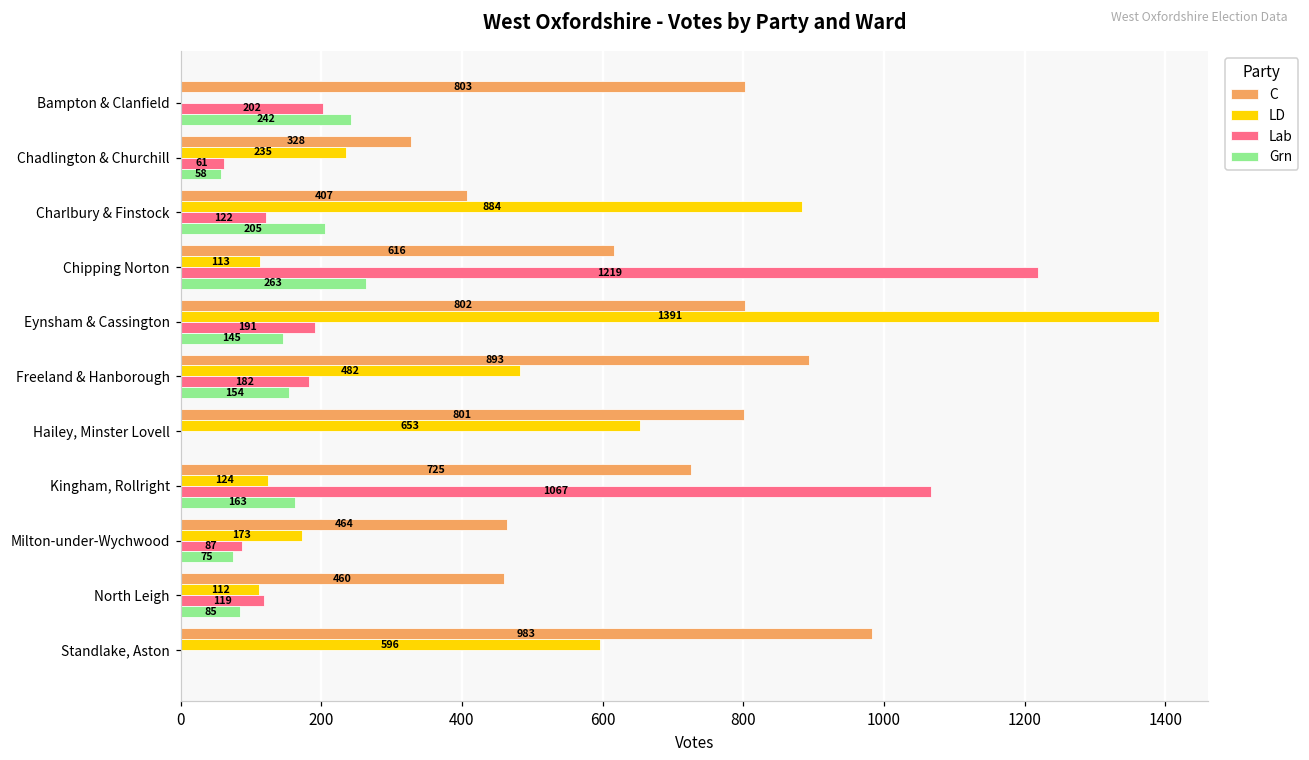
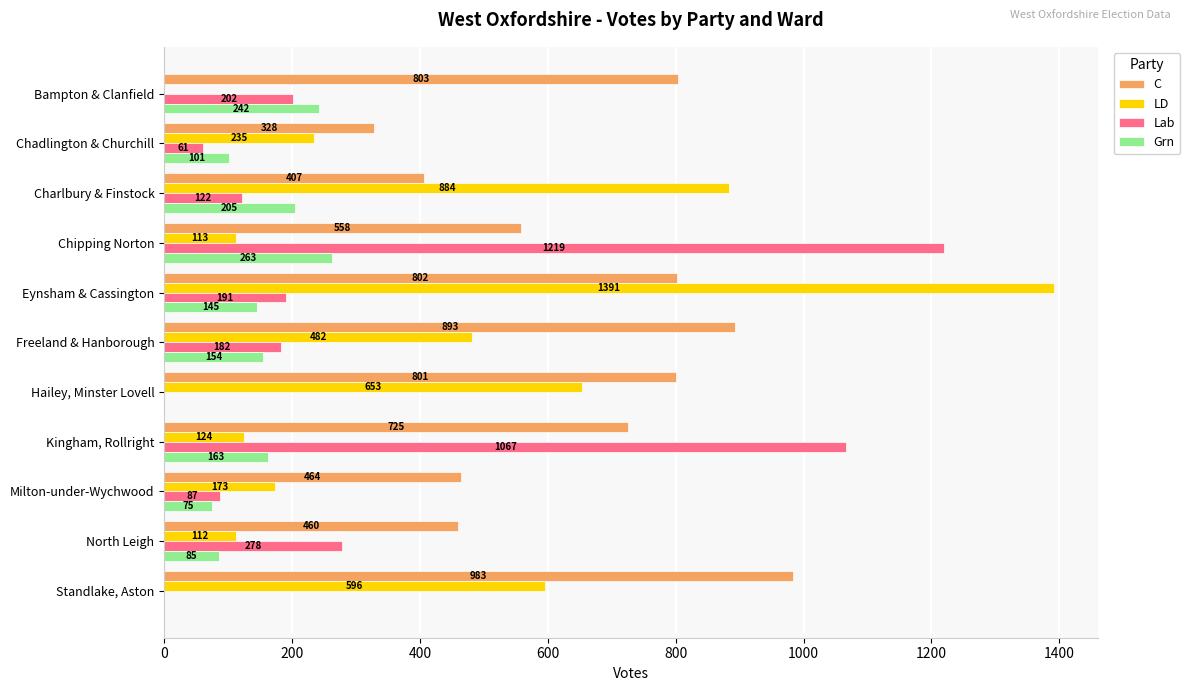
Grn, Chadlington & Churchill: 58 -> 101
C, Chipping Norton: 616 -> 558
Lab, North Leigh: 119 -> 278
